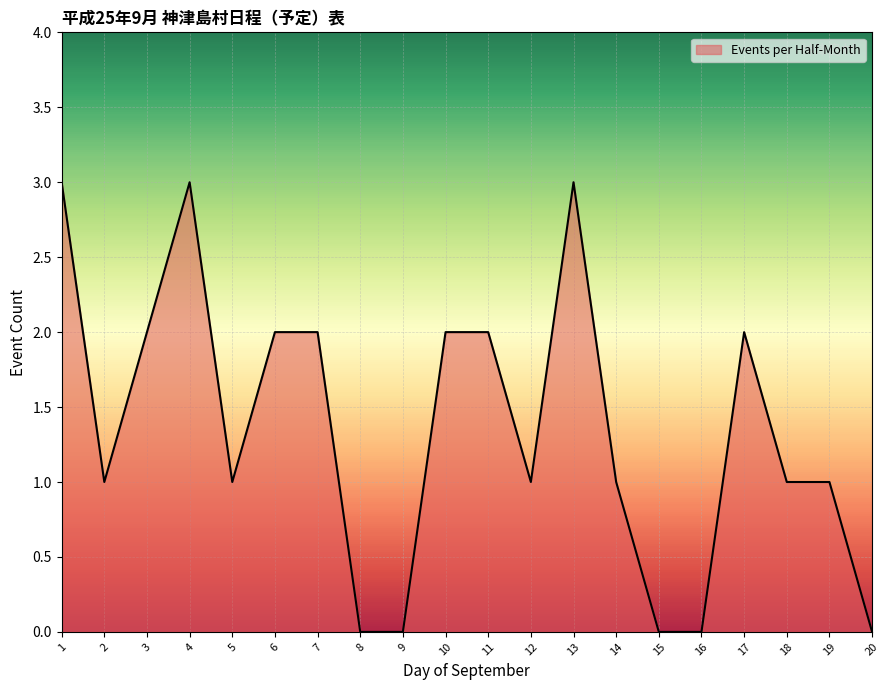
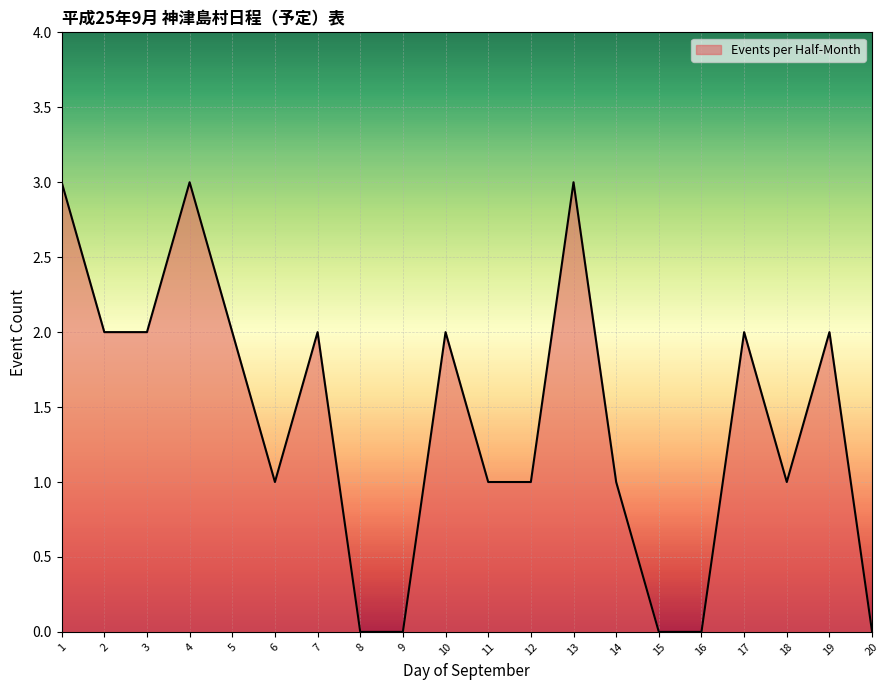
2: 1 -> 2
5: 1 -> 2
6: 2 -> 1
11: 2 -> 1
19: 1 -> 2
